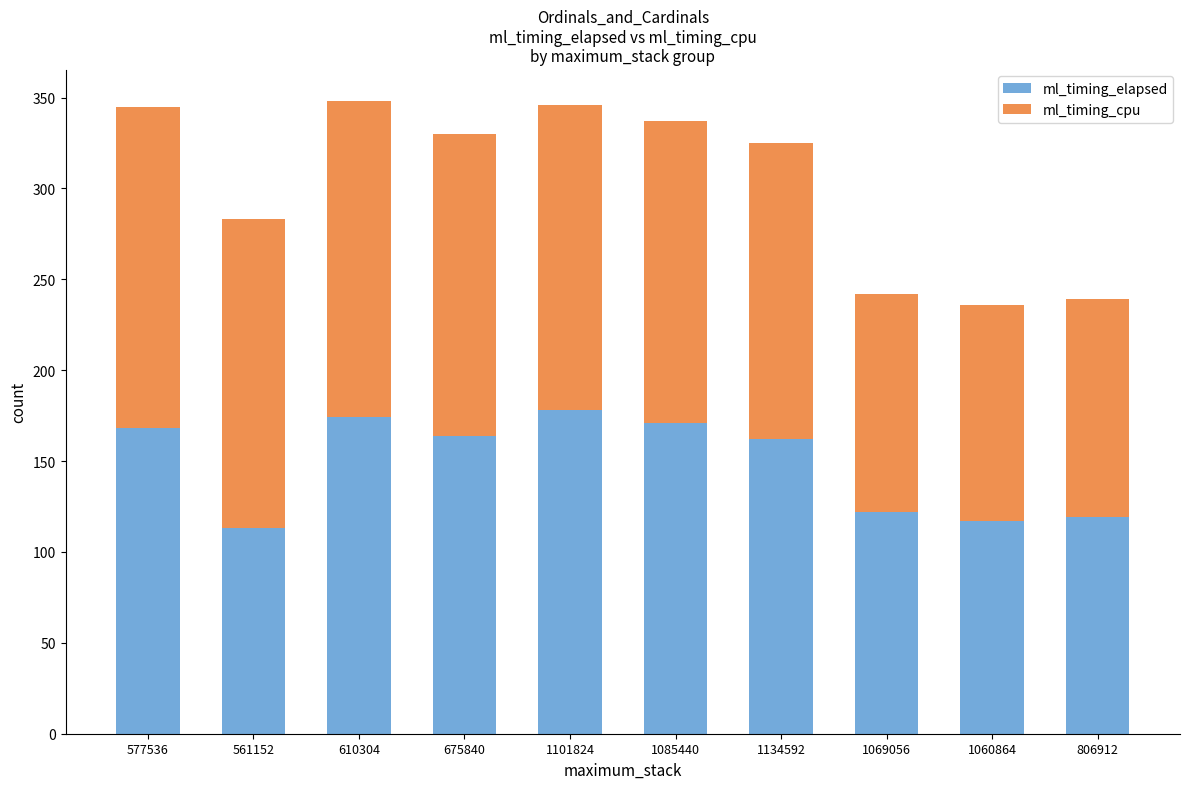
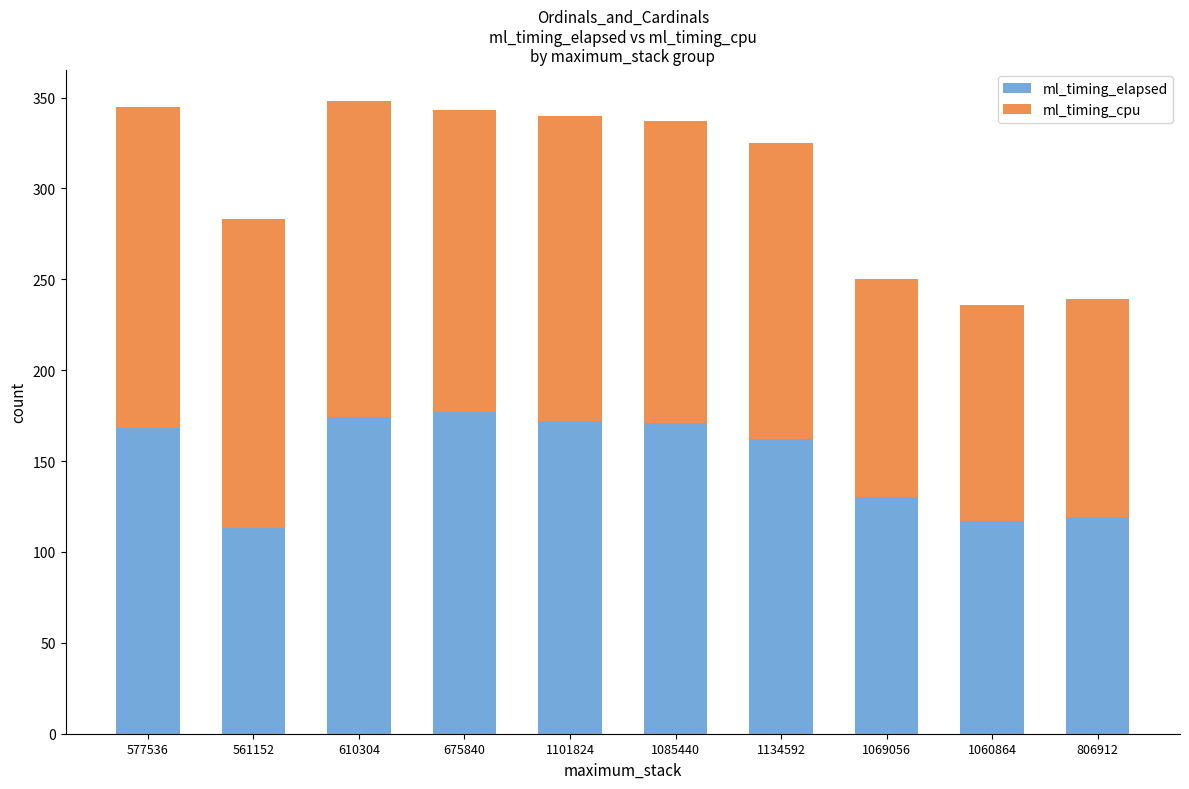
ml_timing_elapsed, 675840: 164 -> 177
ml_timing_elapsed, 1101824: 178 -> 172
ml_timing_elapsed, 1069056: 122 -> 130
